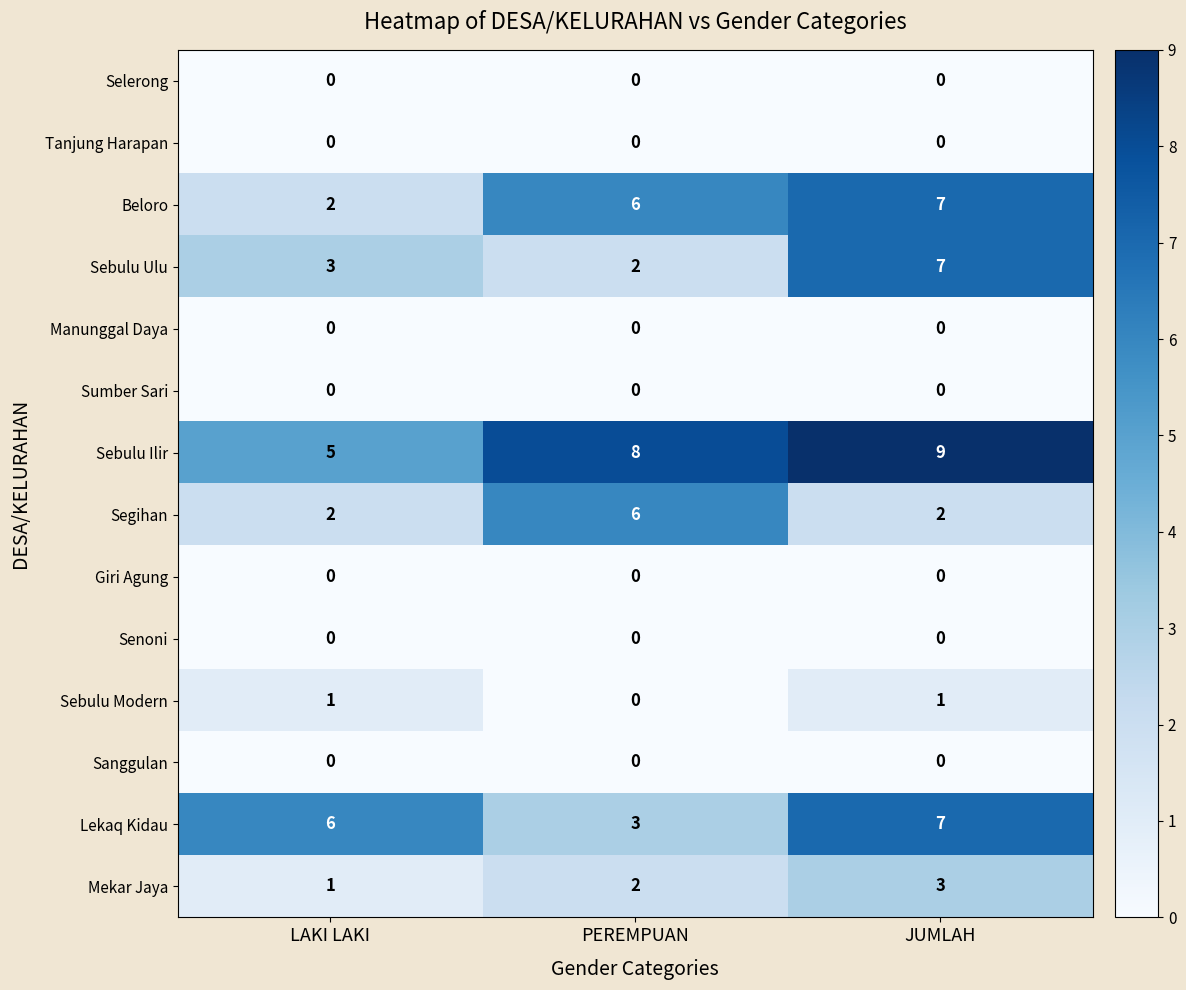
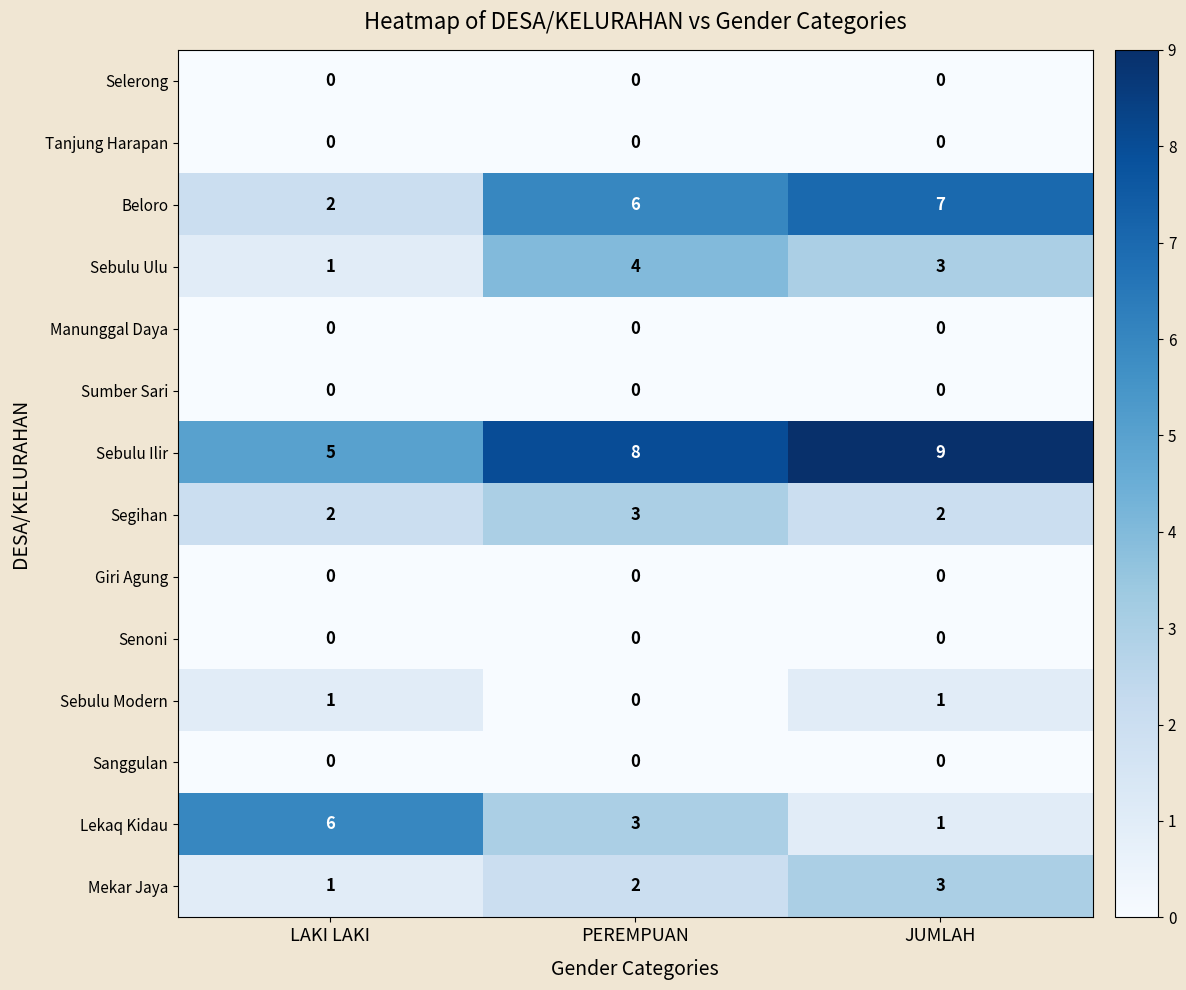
Sebulu Ulu, LAKI LAKI: 3 -> 1
Sebulu Ulu, PEREMPUAN: 2 -> 4
Sebulu Ulu, JUMLAH: 7 -> 3
Segihan, PEREMPUAN: 6 -> 3
Lekaq Kidau, JUMLAH: 7 -> 1
